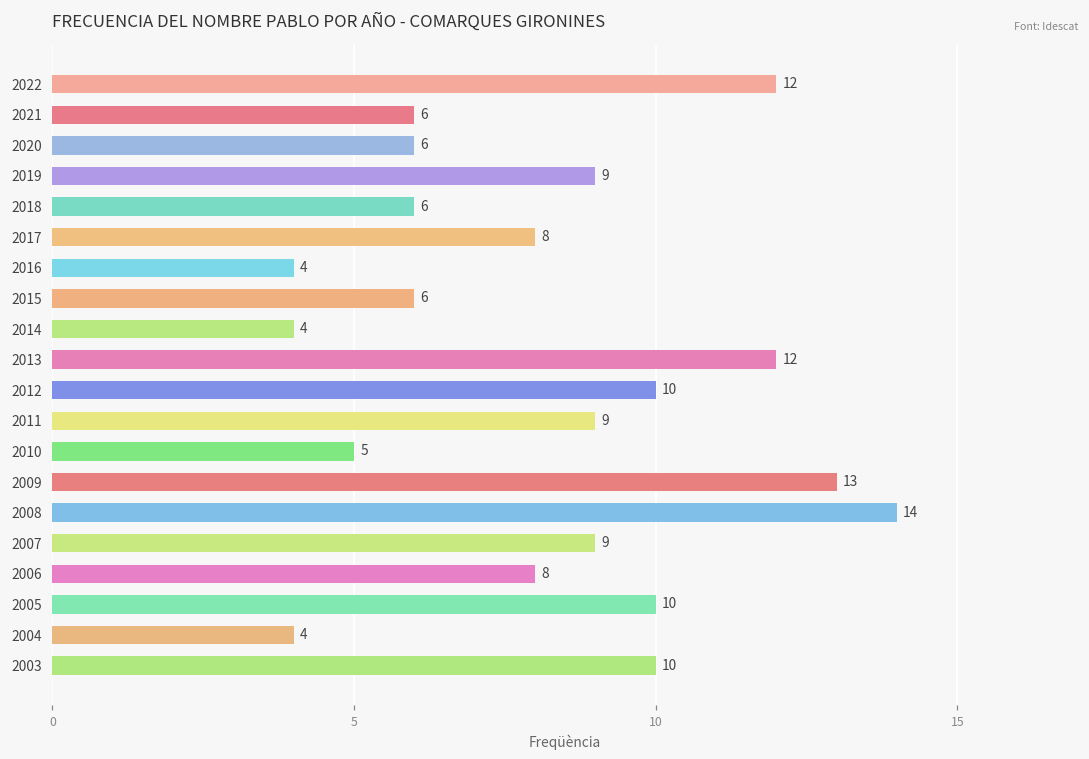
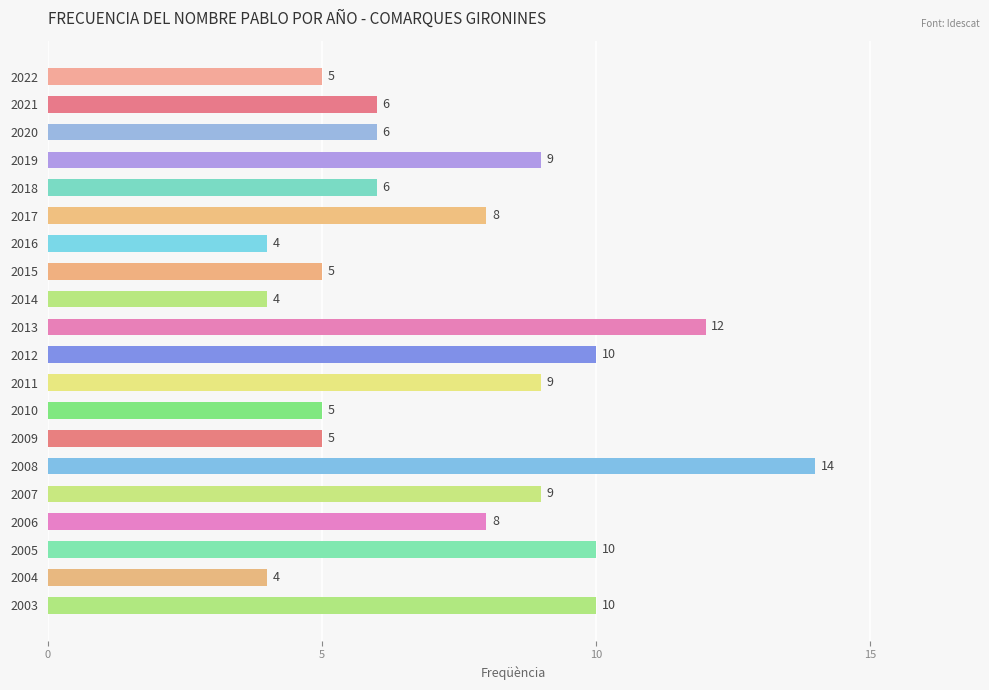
2022: 12 -> 5
2015: 6 -> 5
2009: 13 -> 5
